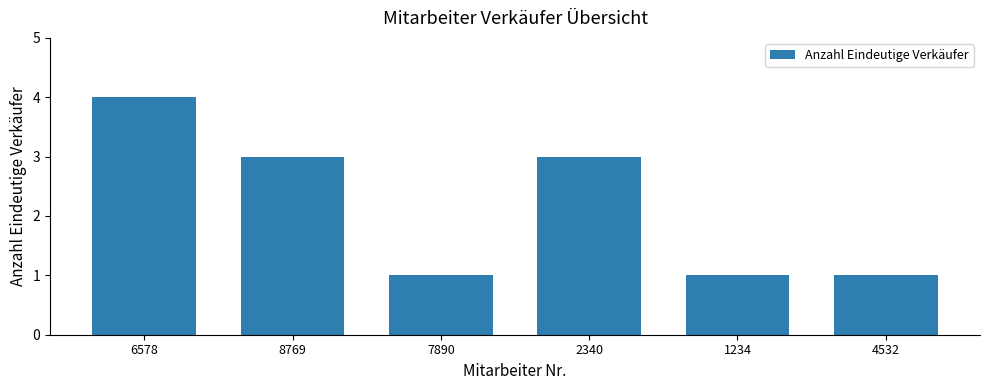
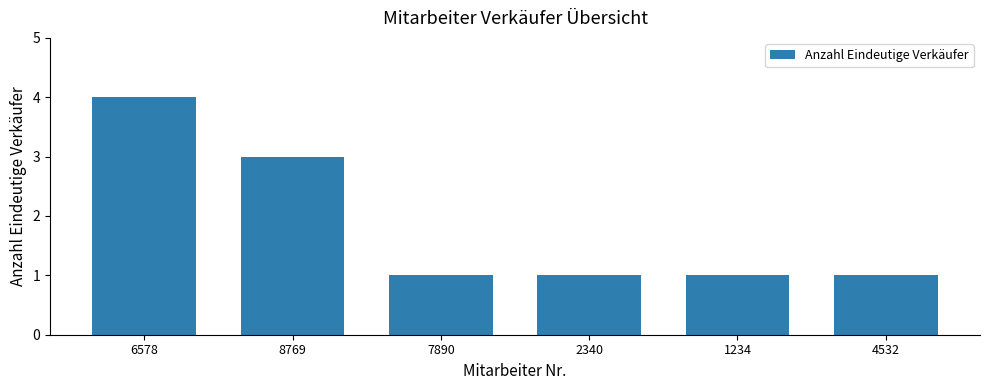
2340: 3 -> 1
